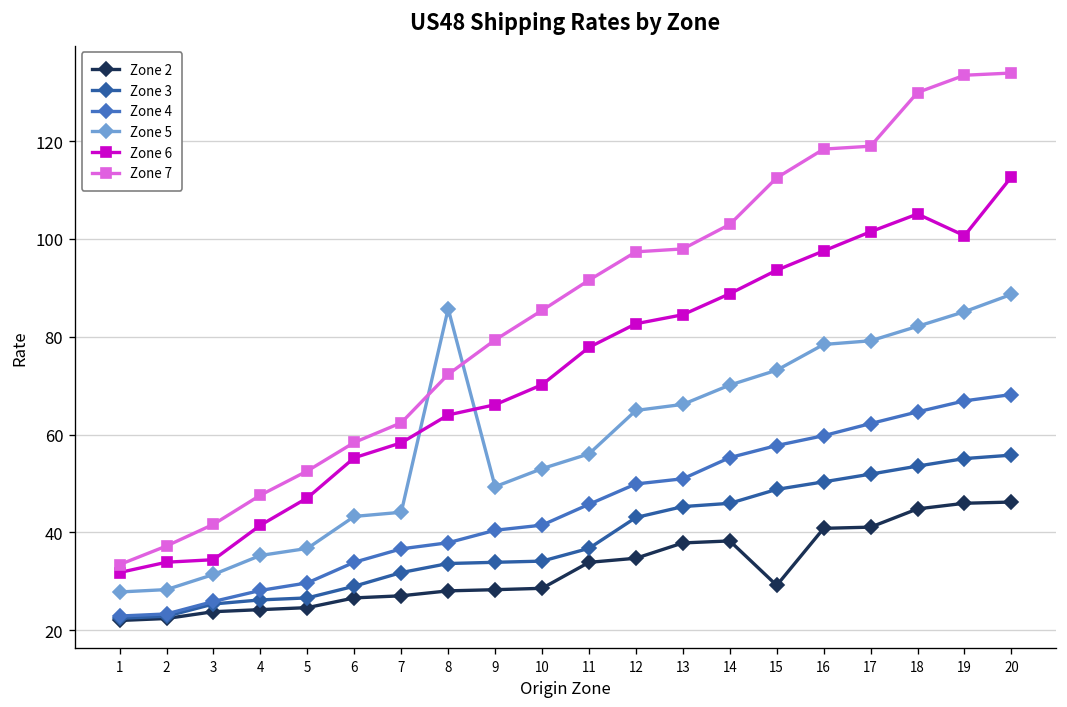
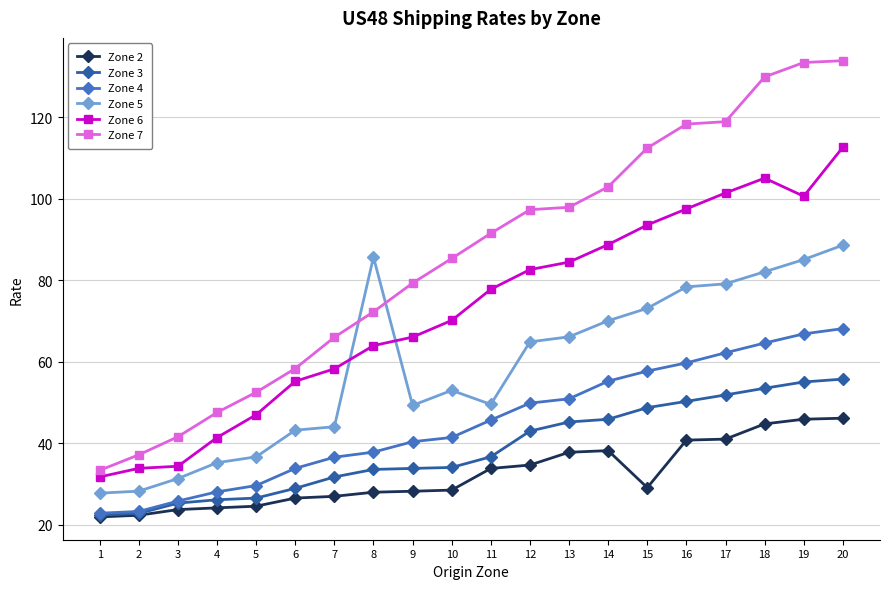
Zone 7, 7: 62 -> 66
Zone 5, 11: 56 -> 50
